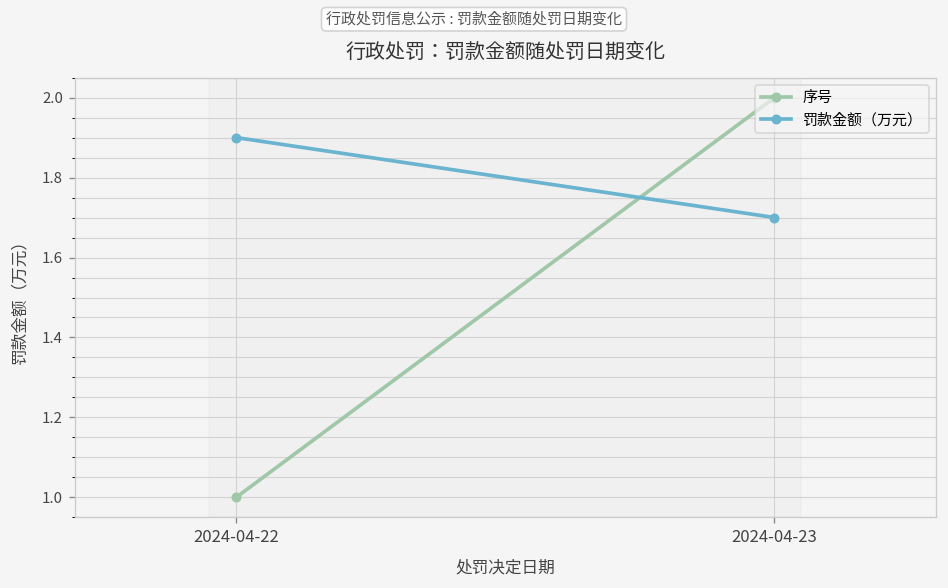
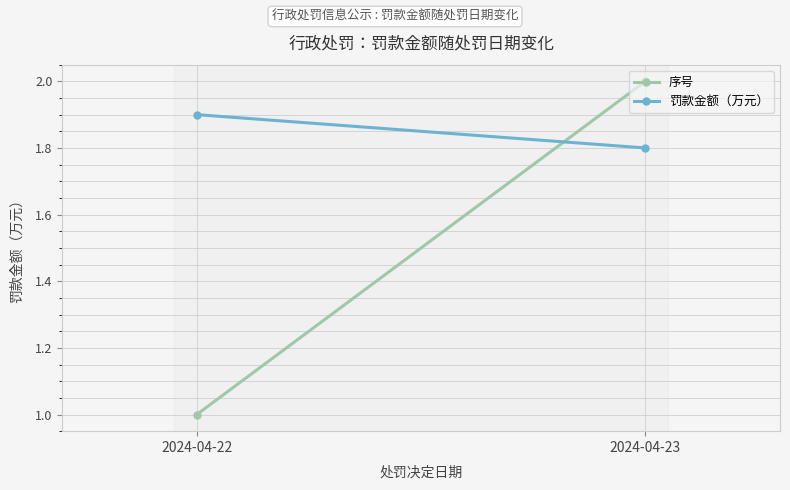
罚款金额（万元）, 2024-04-23: 1.7 -> 1.8
